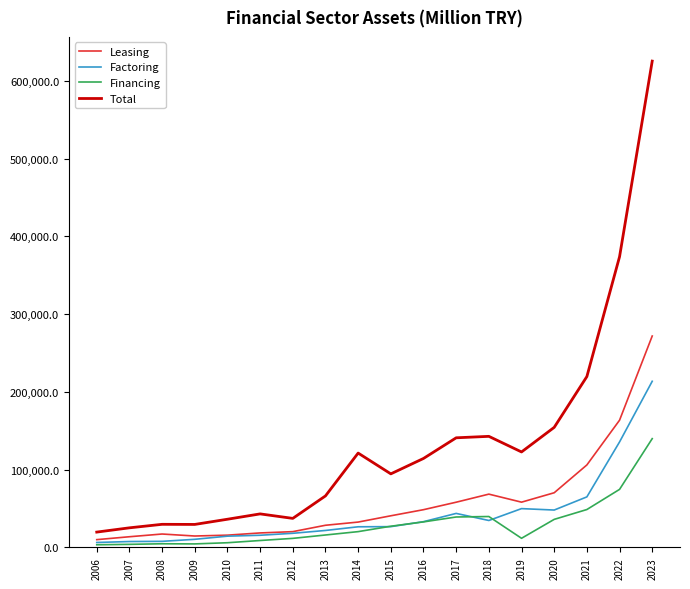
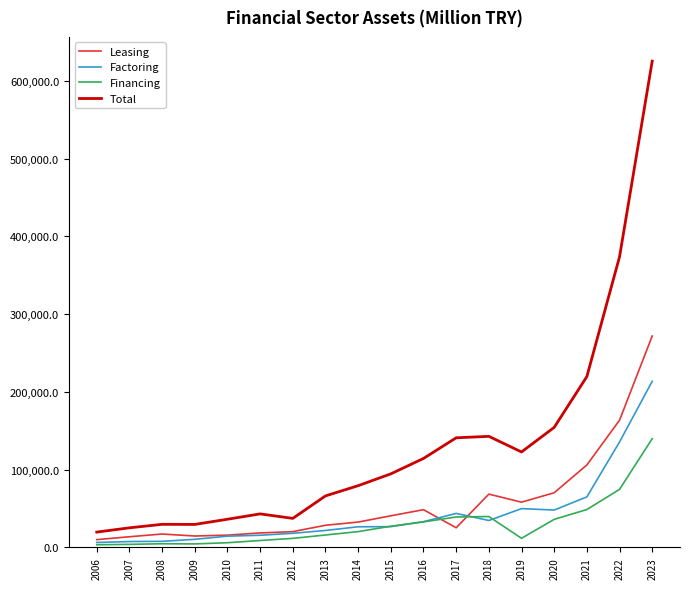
Total, 2014: 120,000 -> 80,000
Leasing, 2017: 60,000 -> 30,000
